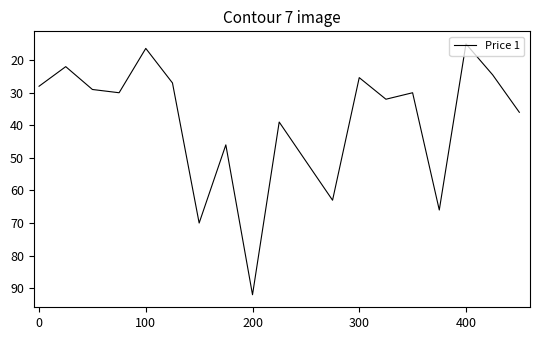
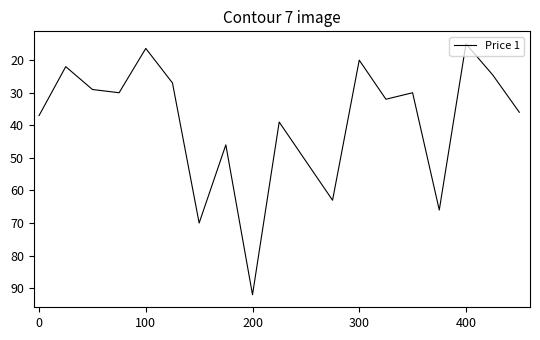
0: 28 -> 37
300: 25 -> 20
